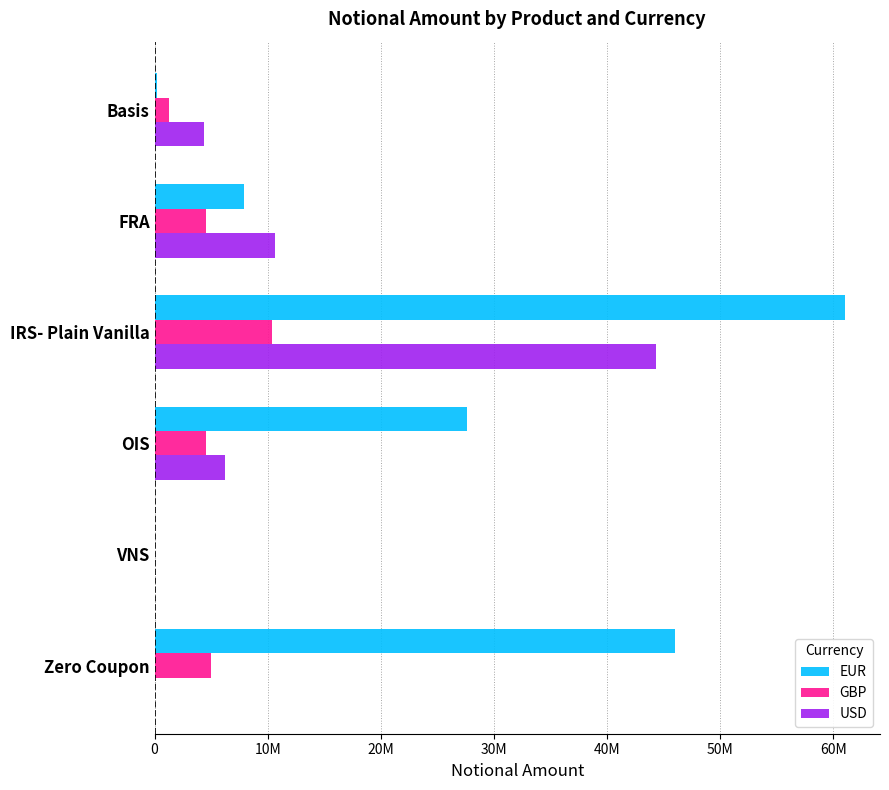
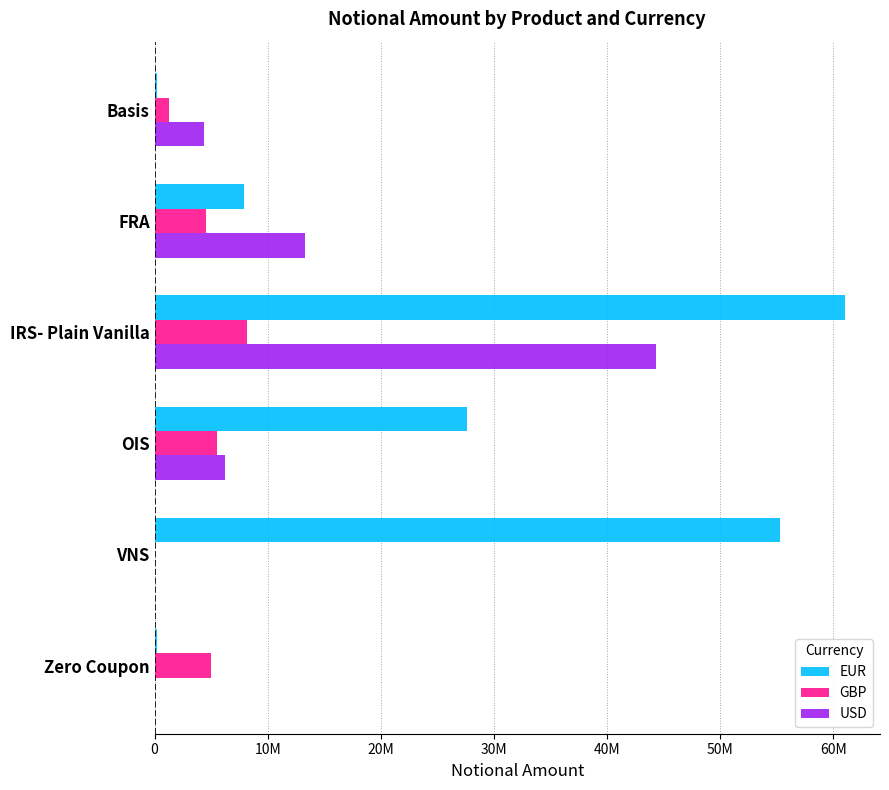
USD, FRA: 10700000 -> 13300000
GBP, IRS- Plain Vanilla: 10400000 -> 8200000
GBP, OIS: 4500000 -> 5500000
EUR, VNS: 0 -> 55300000
EUR, Zero Coupon: 46000000 -> 200000
